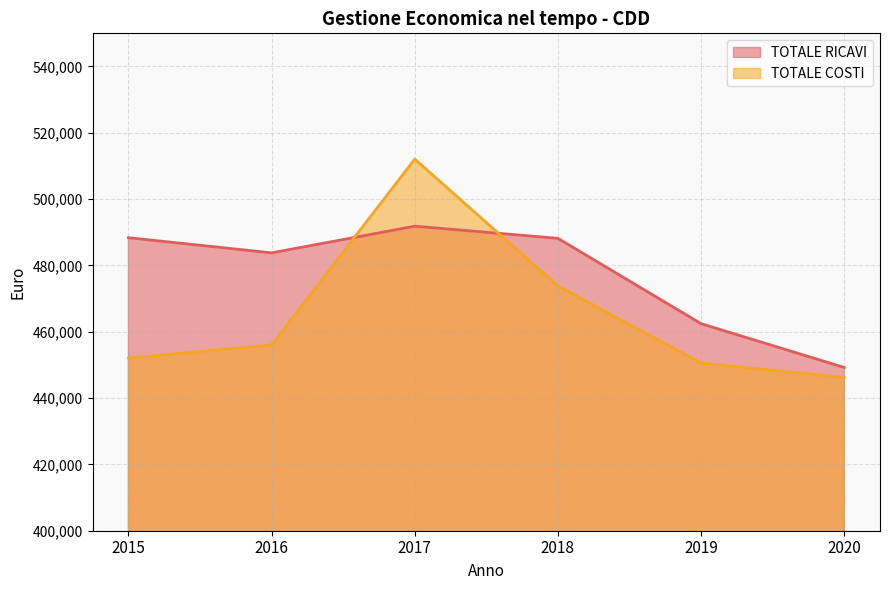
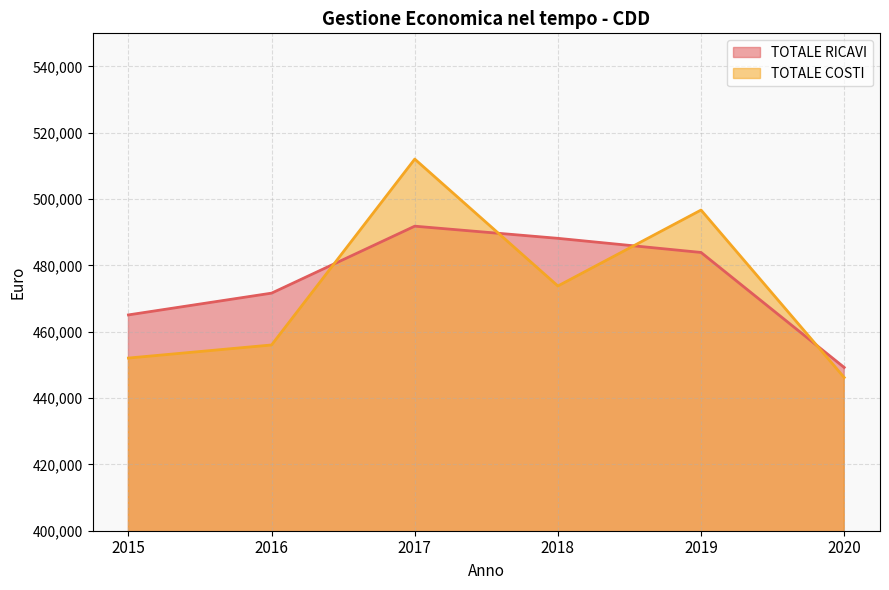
TOTALE RICAVI, 2015: 488,000 -> 465,000
TOTALE RICAVI, 2016: 484,000 -> 472,000
TOTALE RICAVI, 2019: 462,000 -> 484,000
TOTALE COSTI, 2019: 451,000 -> 497,000
